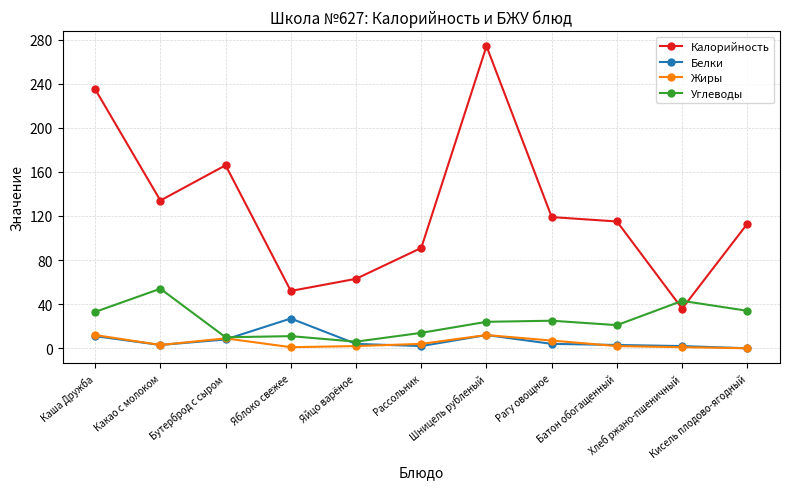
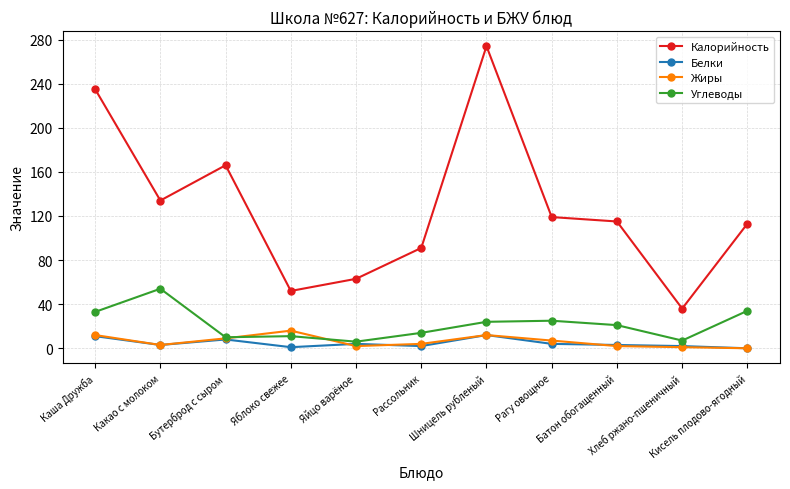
Белки, Яблоко свежее: 27 -> 1
Жиры, Яблоко свежее: 1 -> 16
Углеводы, Хлеб ржано-пшеничный: 43 -> 7
